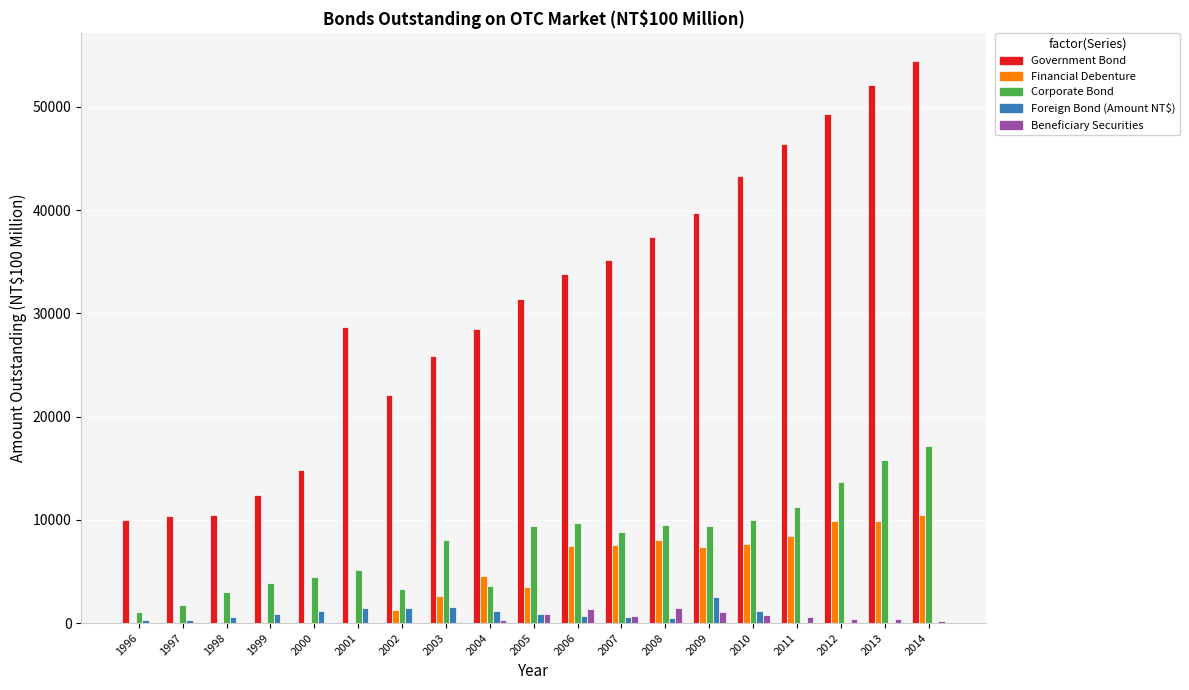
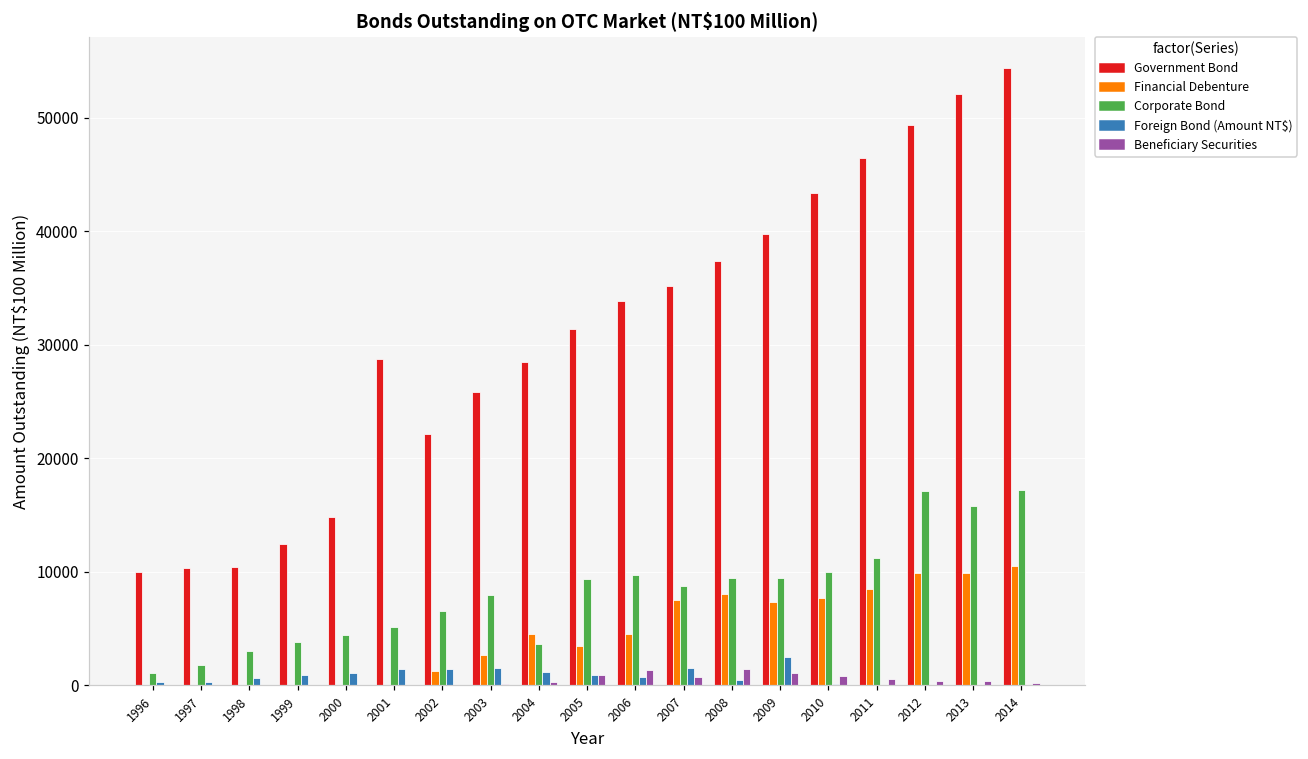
Corporate Bond, 2002: 3300 -> 6500
Financial Debenture, 2006: 7400 -> 4600
Foreign Bond (Amount NT$), 2007: 600 -> 1500
Foreign Bond (Amount NT$), 2010: 1100 -> 100
Corporate Bond, 2012: 13600 -> 17100
